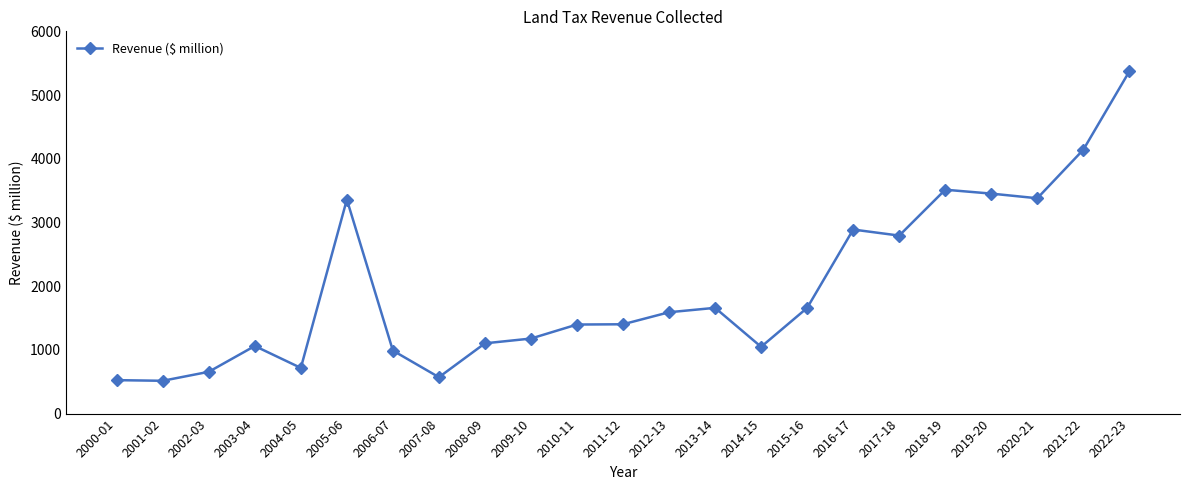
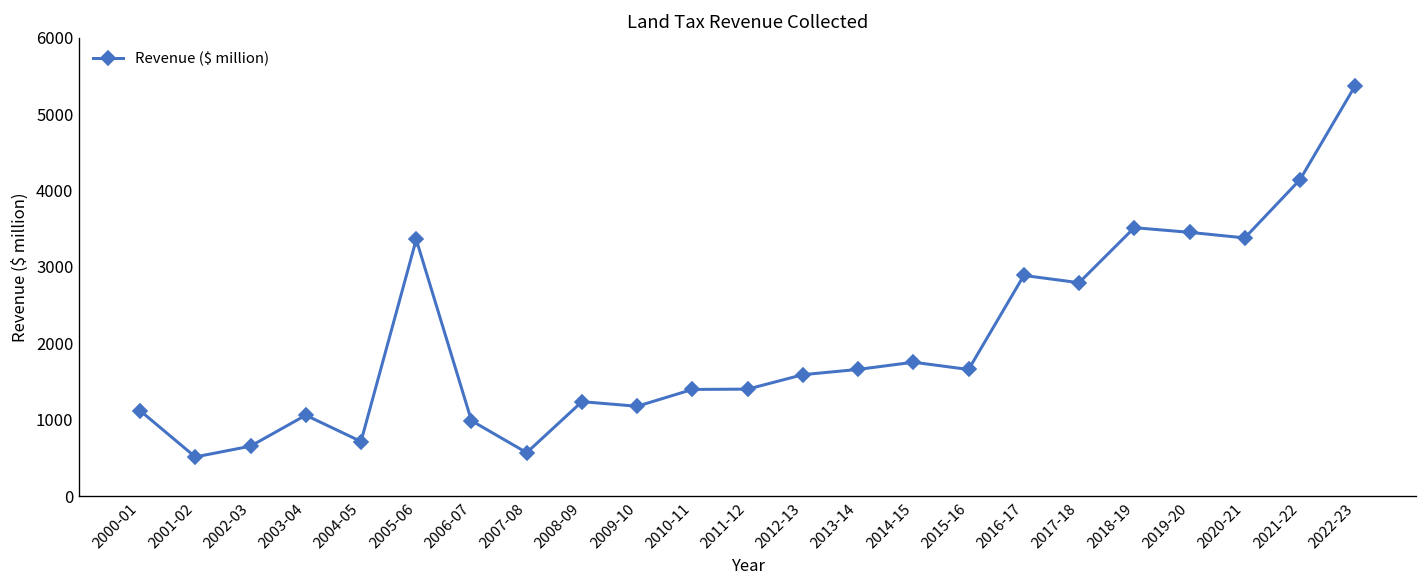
2000-01: 500 -> 1100
2008-09: 1100 -> 1200
2014-15: 1000 -> 1800
